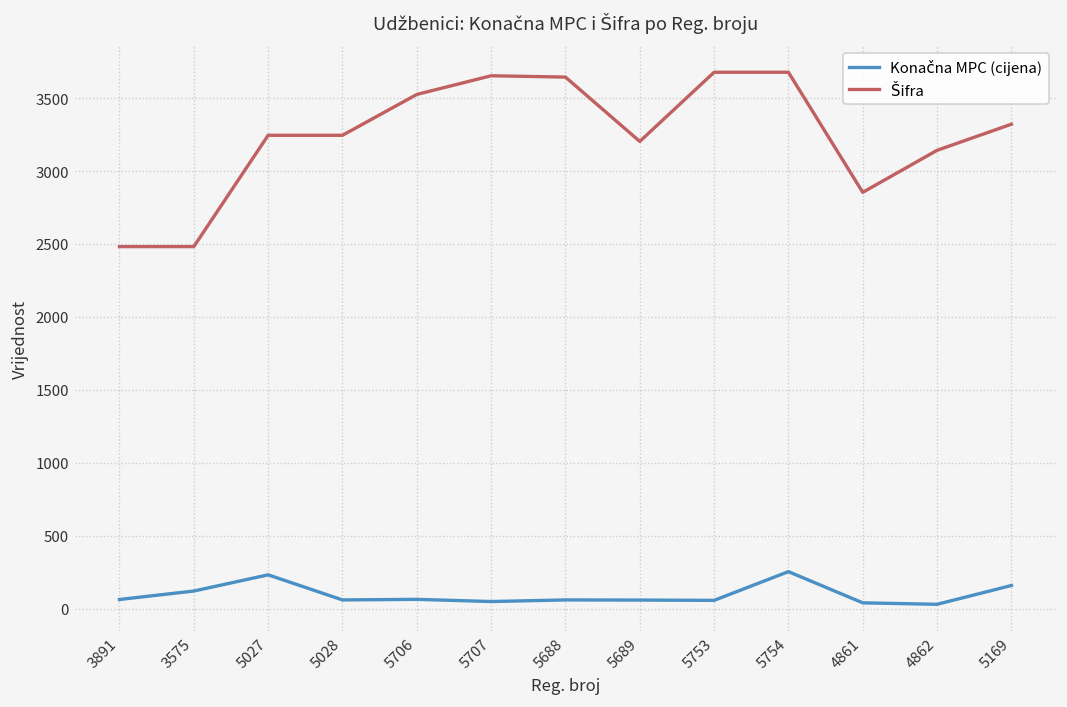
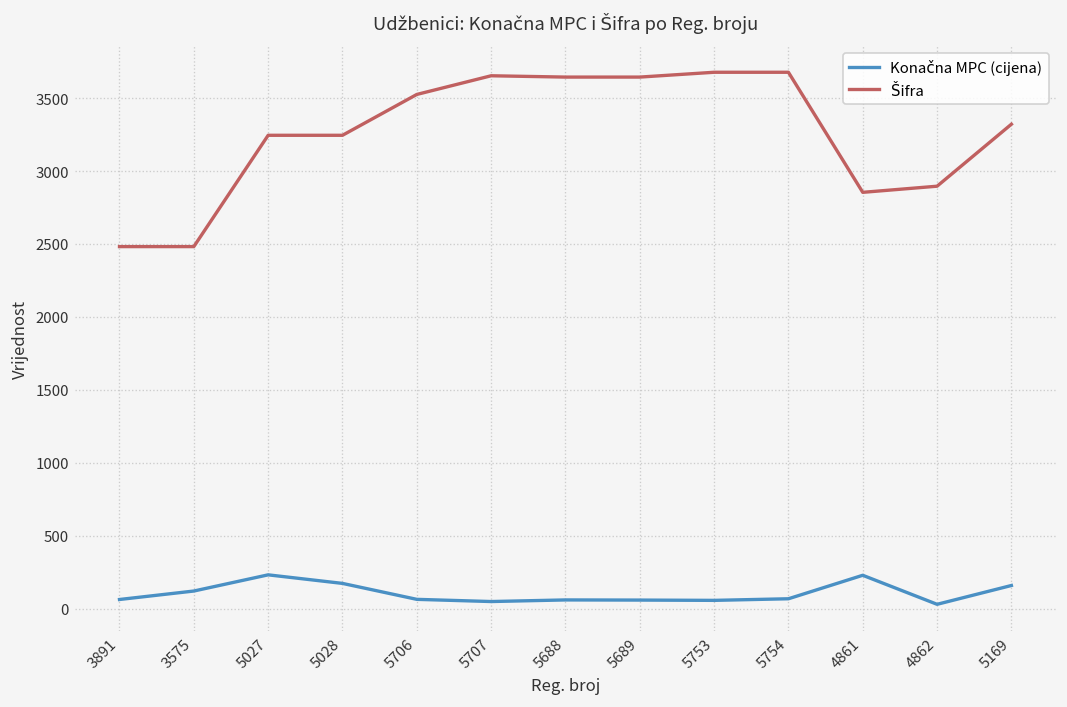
Konačna MPC (cijena), 5028: 60 -> 170
Šifra, 5689: 3200 -> 3640
Konačna MPC (cijena), 5754: 250 -> 70
Konačna MPC (cijena), 4861: 40 -> 230
Šifra, 4862: 3140 -> 2900
